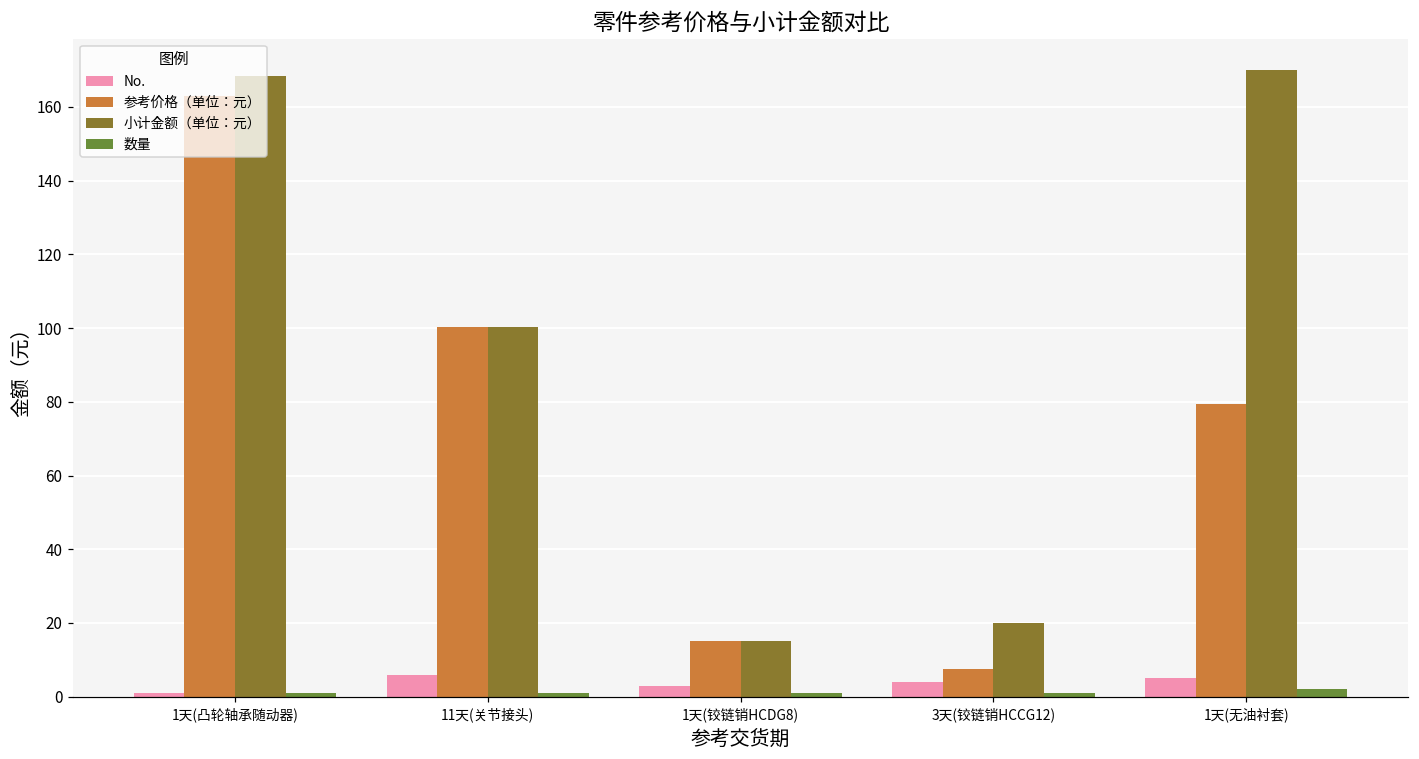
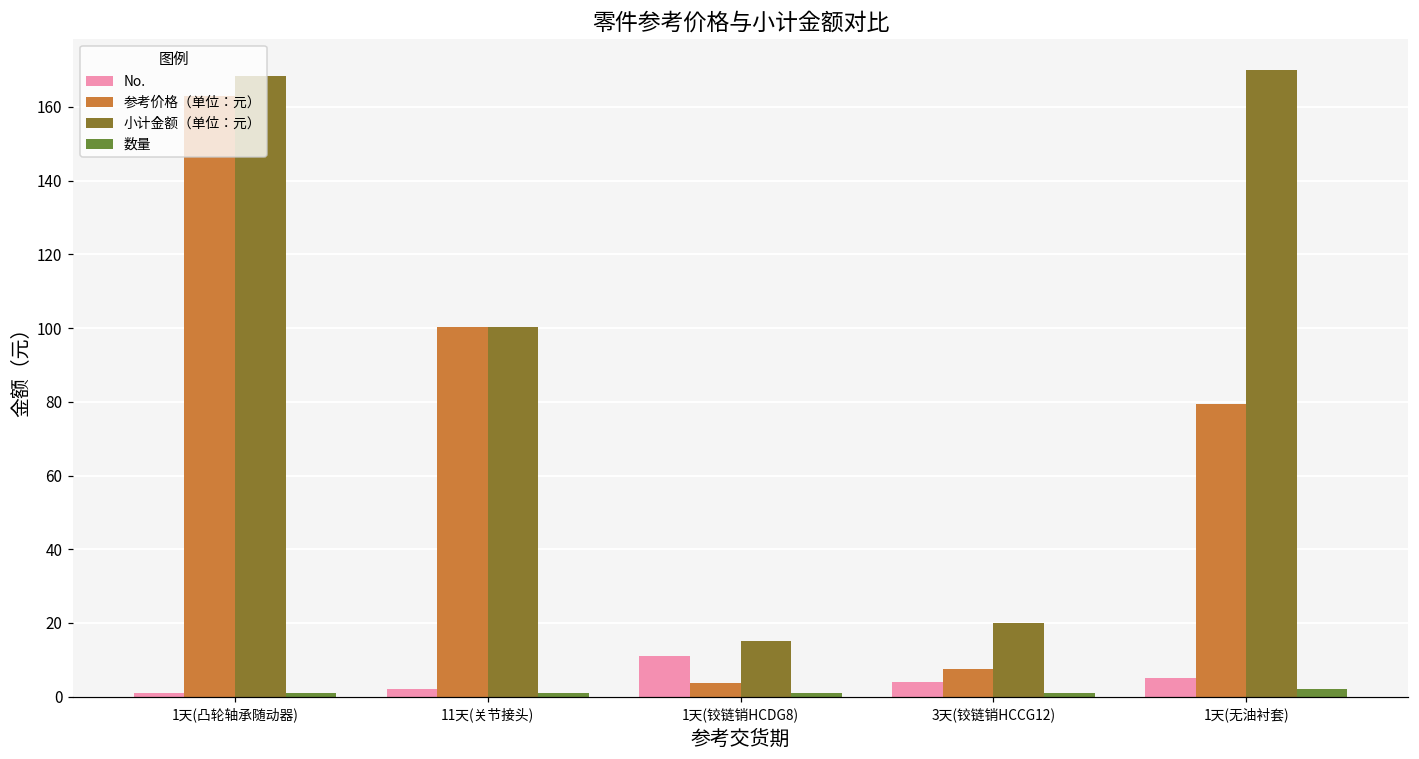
No., 11天(关节接头): 6 -> 2
No., 1天(铰链销HCDG8): 3 -> 11
参考价格（单位：元）, 1天(铰链销HCDG8): 15 -> 4
